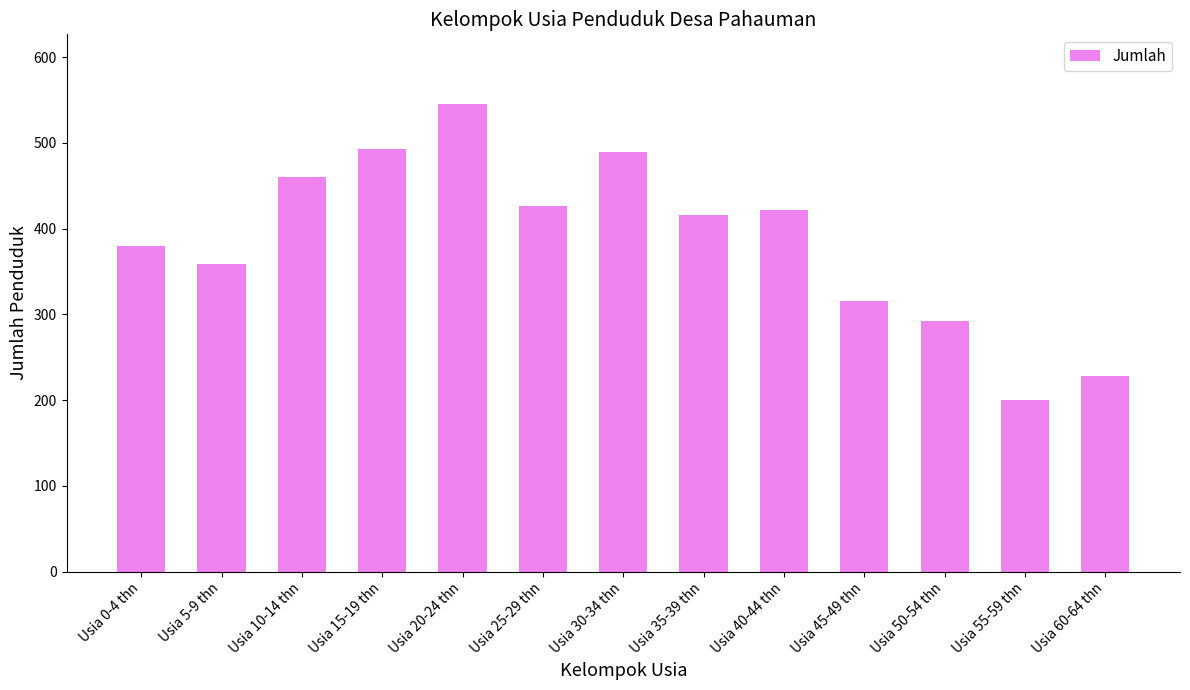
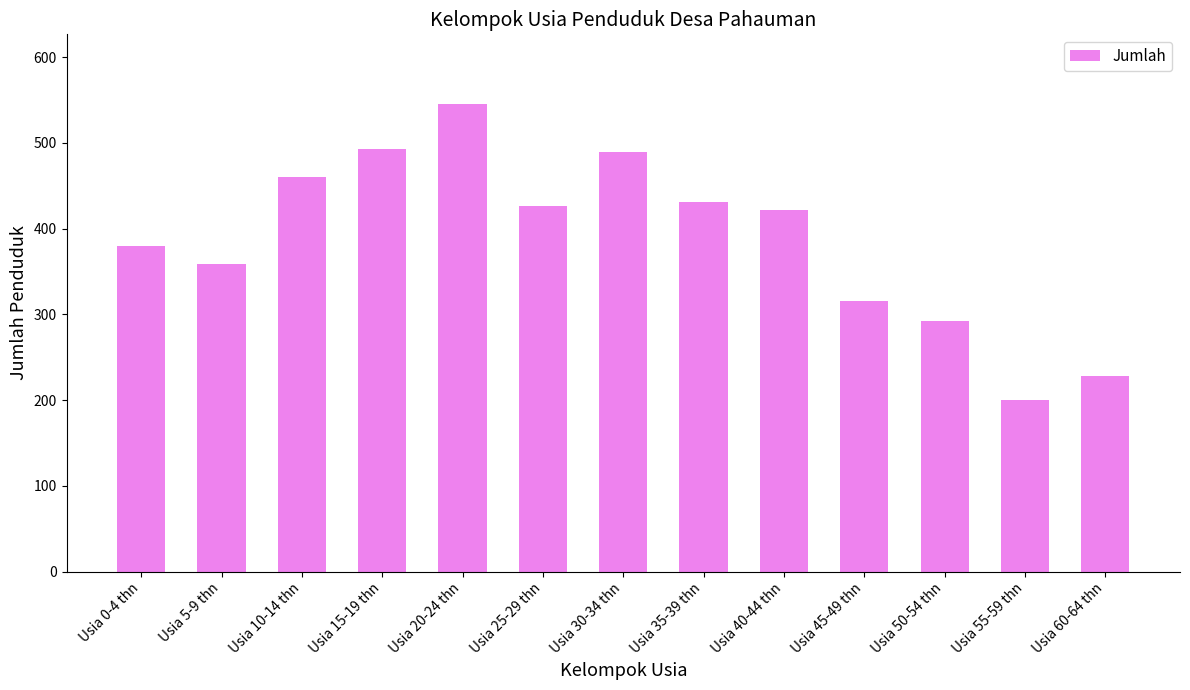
Usia 35-39 thn: 420 -> 430
